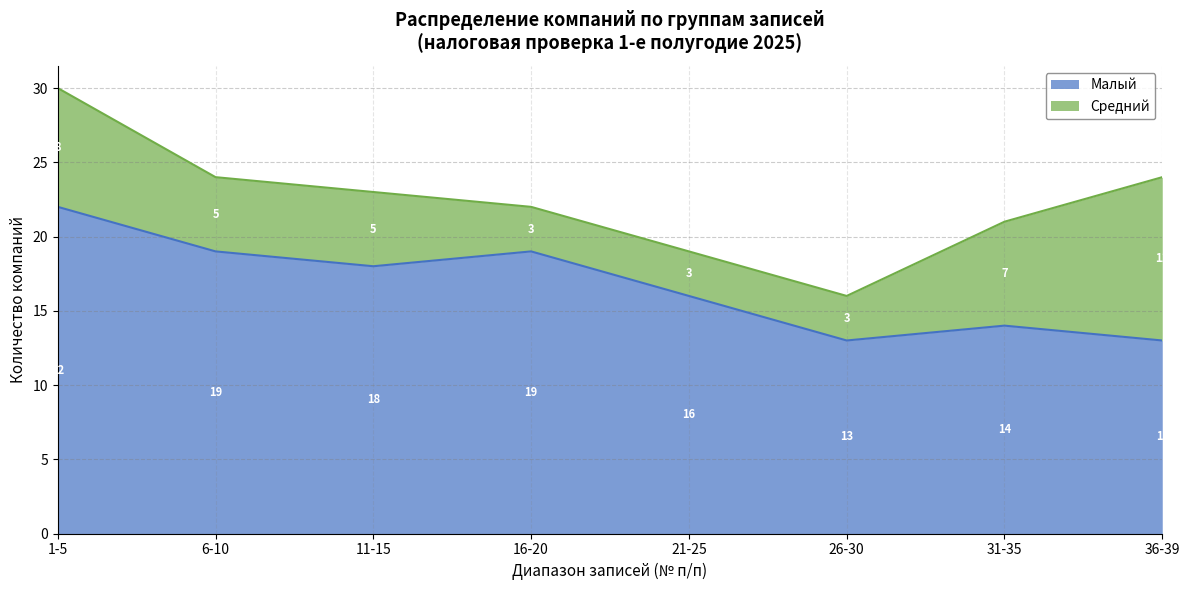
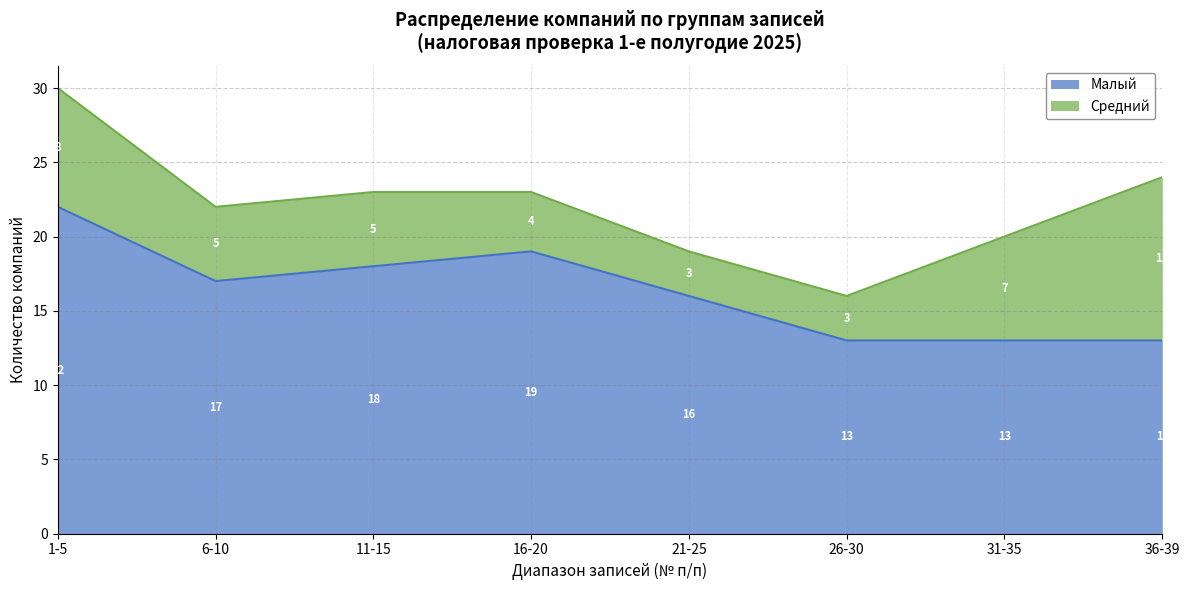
Малый, 6-10: 19 -> 17
Средний, 16-20: 3 -> 4
Малый, 31-35: 14 -> 13
